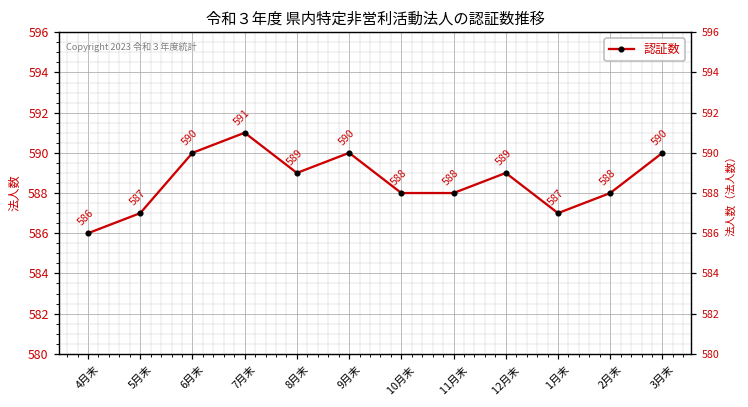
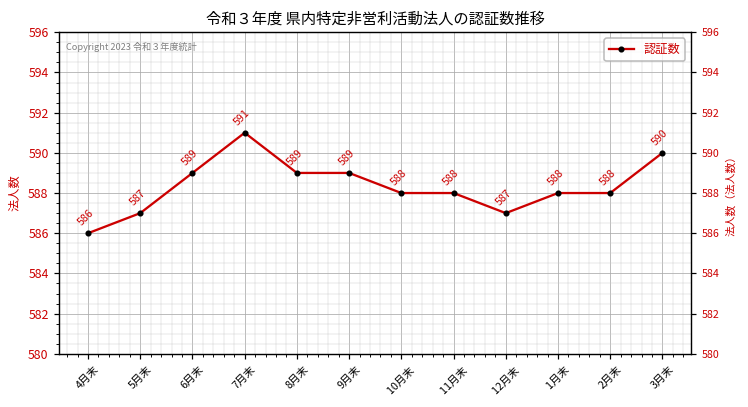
6月末: 590 -> 589
9月末: 590 -> 589
12月末: 589 -> 587
1月末: 587 -> 588
